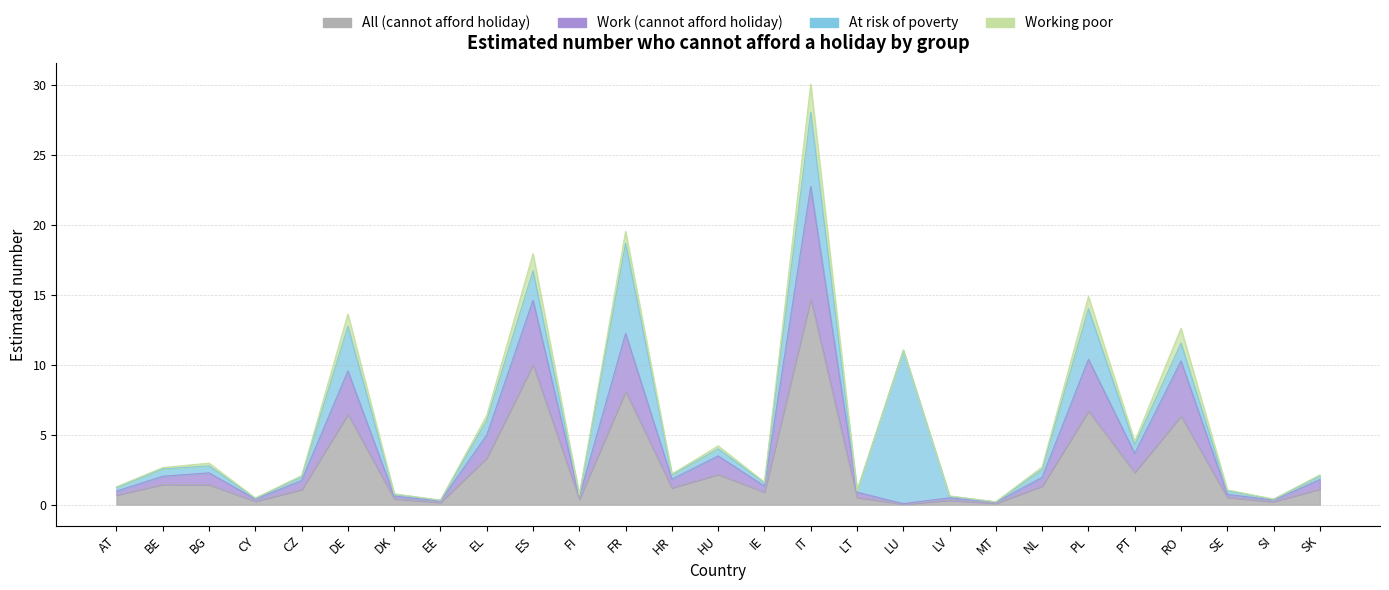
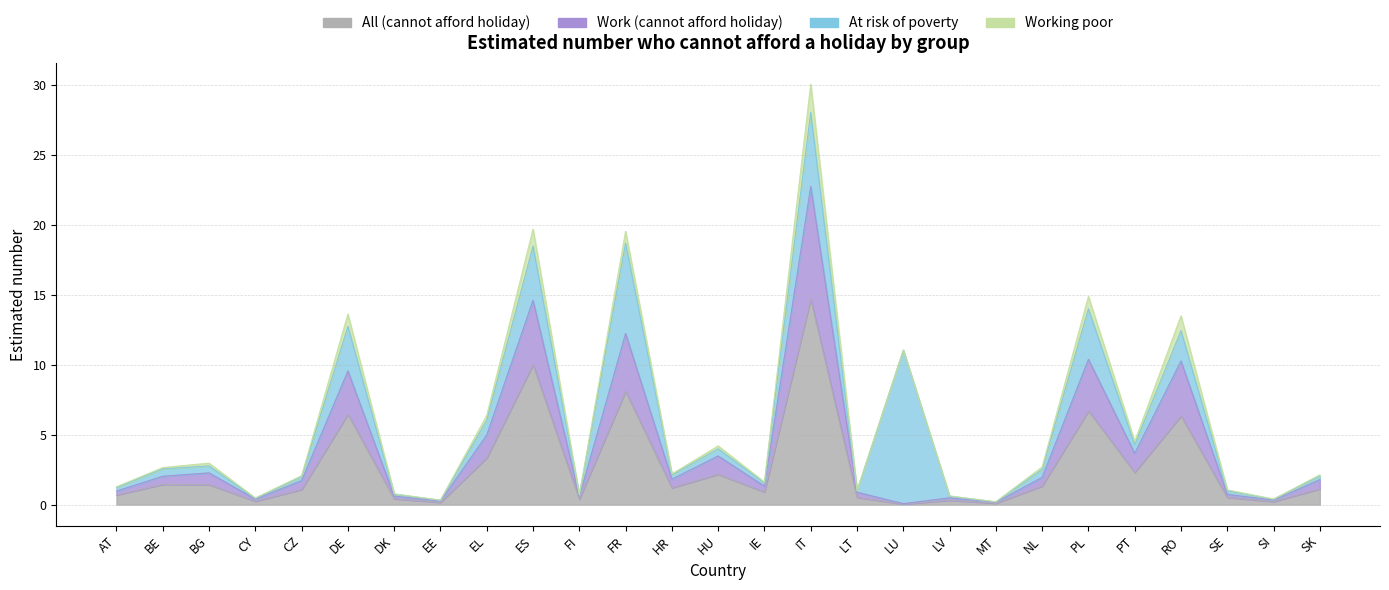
At risk of poverty, ES: 2.1 -> 3.9
At risk of poverty, RO: 1.3 -> 2.2
